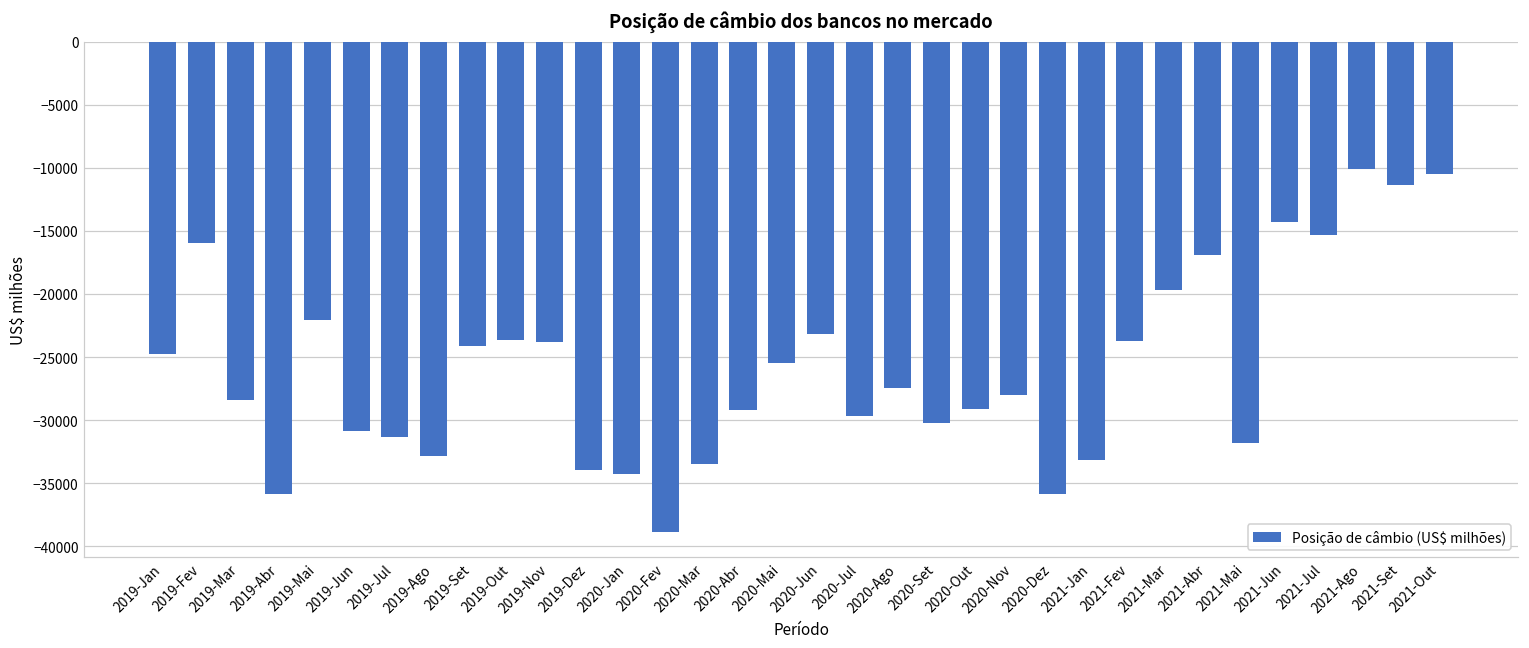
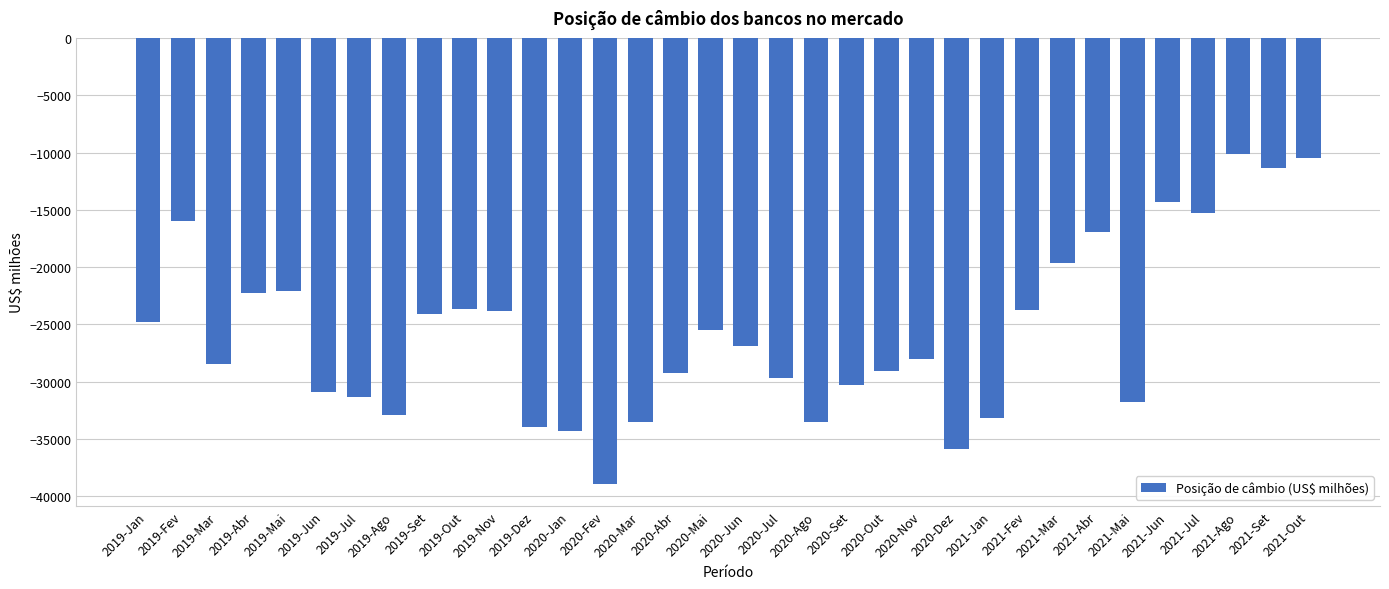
2019-Abr: -35900 -> -22200
2020-Jun: -23200 -> -26900
2020-Ago: -27400 -> -33500
